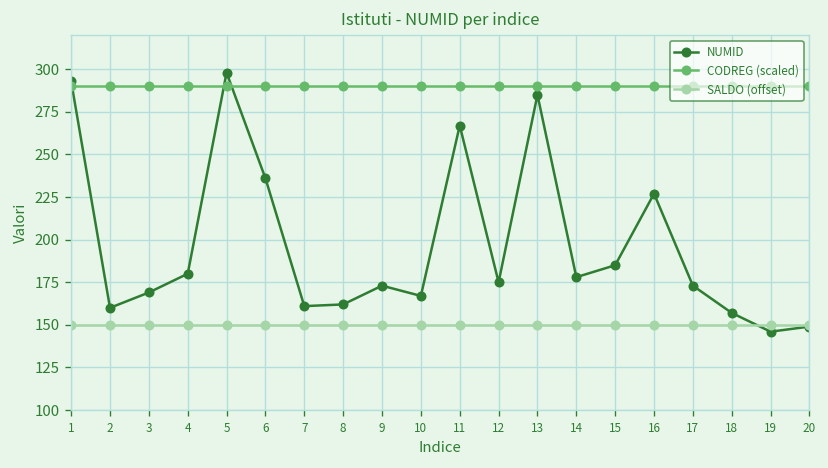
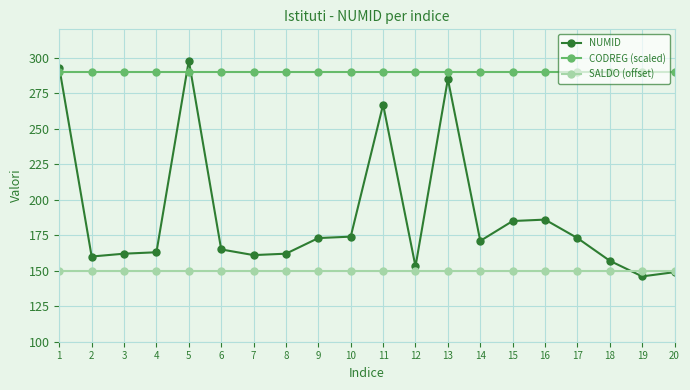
NUMID, 3: 169 -> 162
NUMID, 4: 180 -> 163
NUMID, 6: 236 -> 165
NUMID, 10: 167 -> 174
NUMID, 12: 175 -> 153
NUMID, 14: 178 -> 171
NUMID, 16: 227 -> 186
